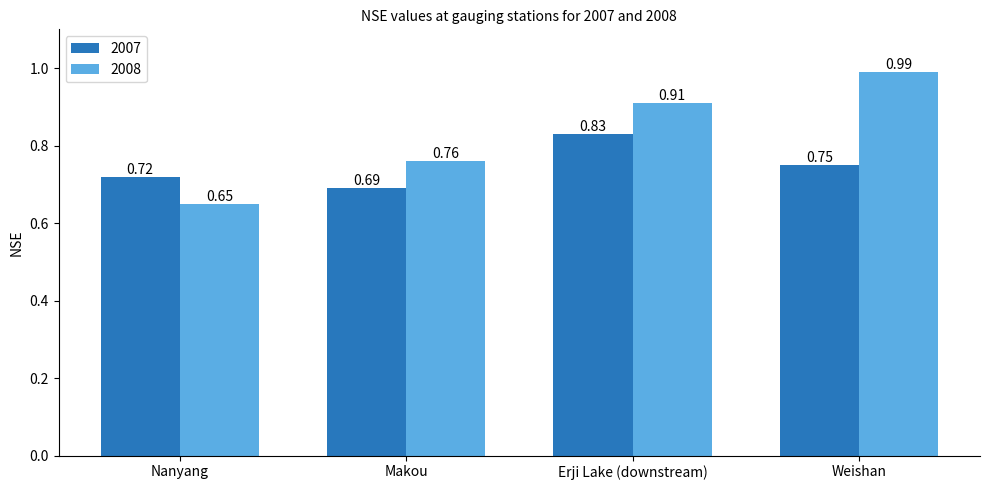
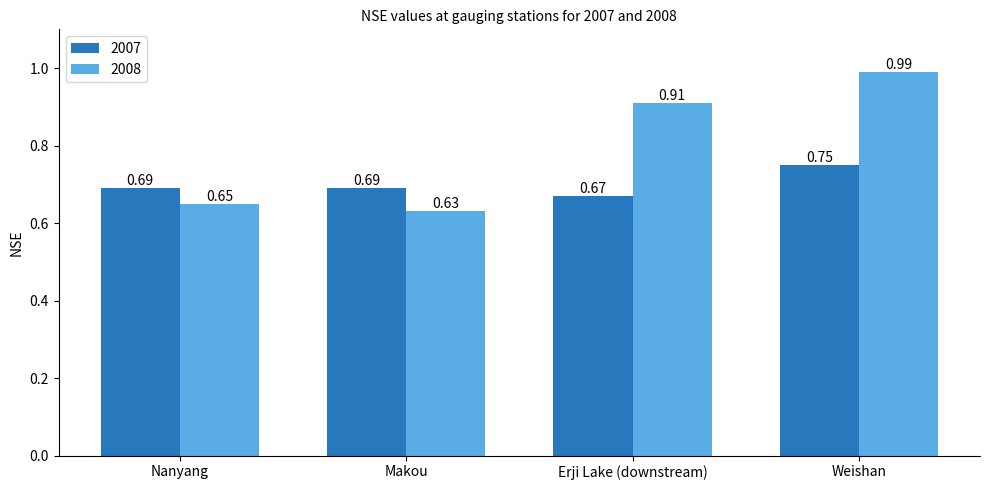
2007, Nanyang: 0.72 -> 0.69
2008, Makou: 0.76 -> 0.63
2007, Erji Lake (downstream): 0.83 -> 0.67
